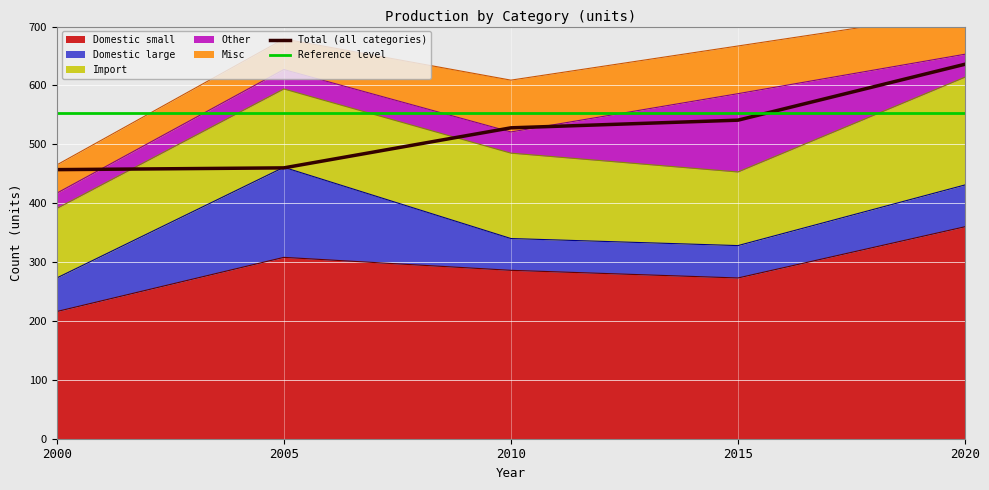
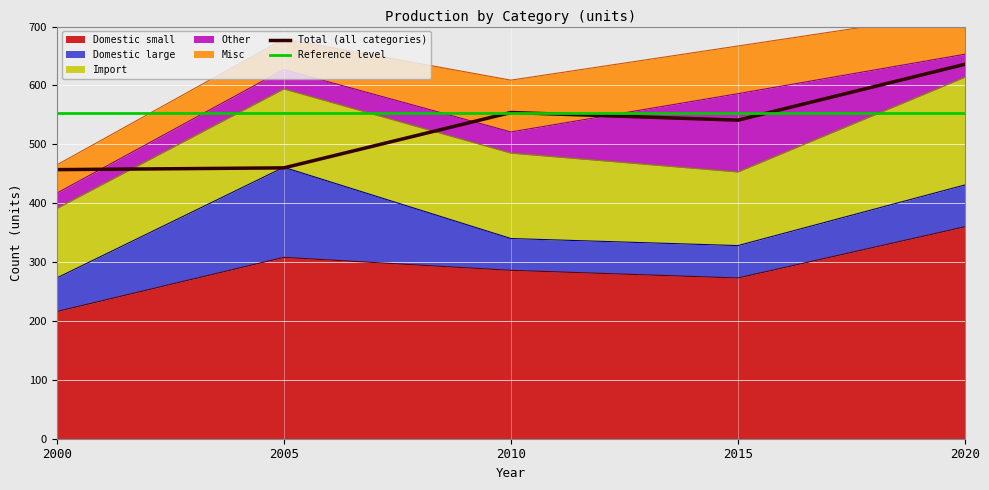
Total (all categories), 2010: 530 -> 550
